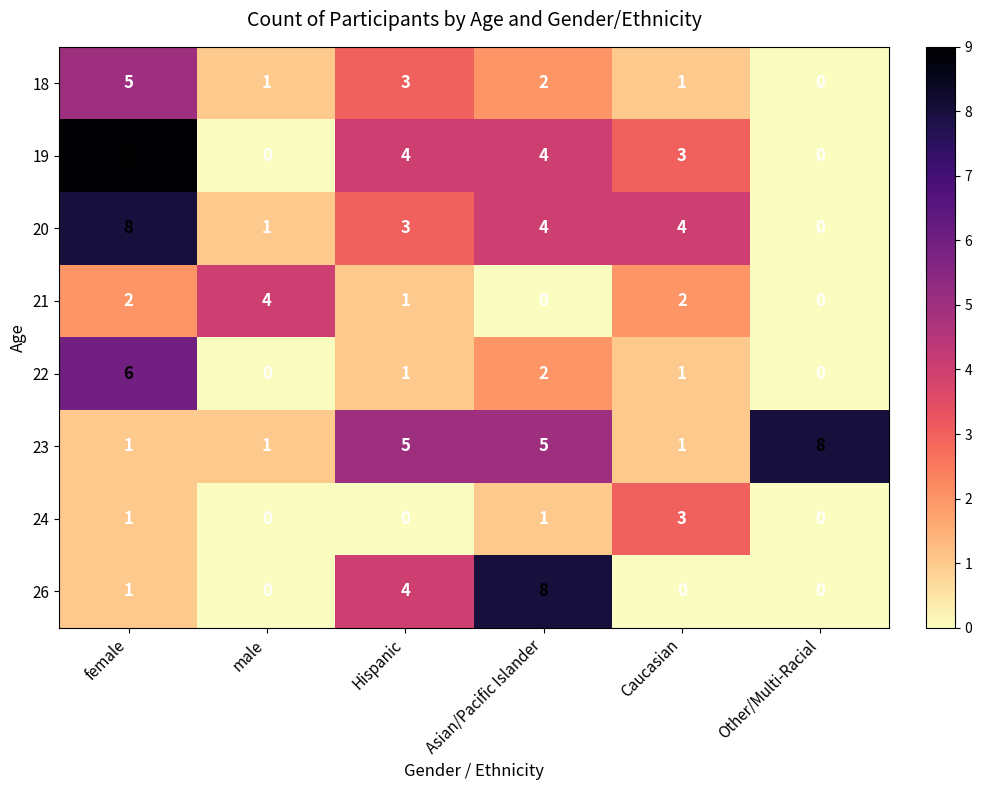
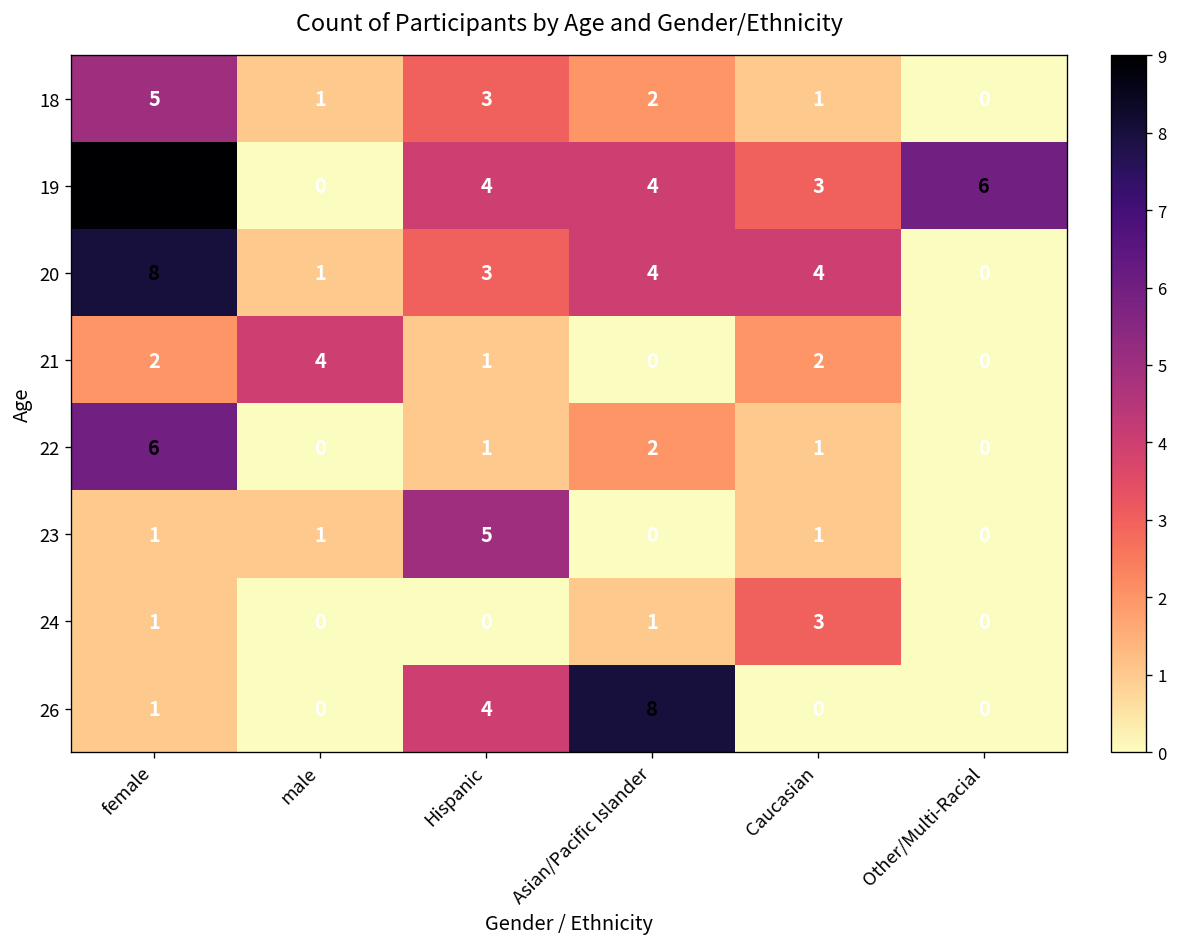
19, Other/Multi-Racial: 0 -> 6
23, Asian/Pacific Islander: 5 -> 0
23, Other/Multi-Racial: 8 -> 0
